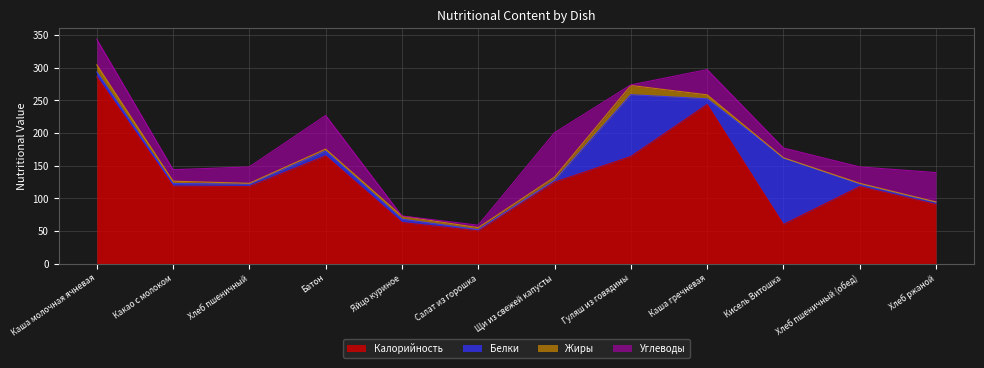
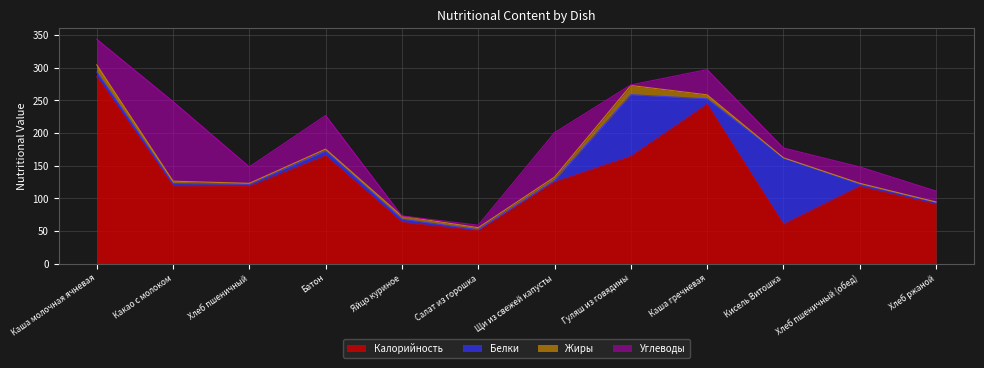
Углеводы, Какао с молоком: 20 -> 120
Углеводы, Хлеб ржаной: 40 -> 20
